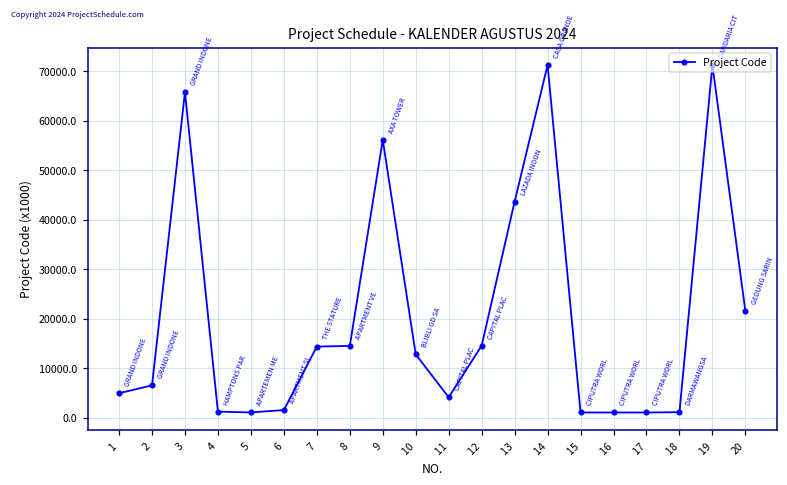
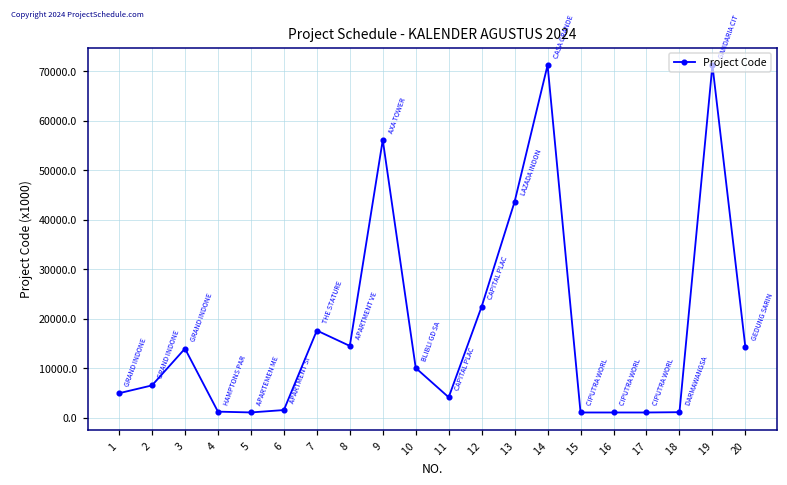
3: 66000 -> 14000
7: 14000 -> 18000
10: 13000 -> 10000
12: 15000 -> 22000
20: 22000 -> 14000
